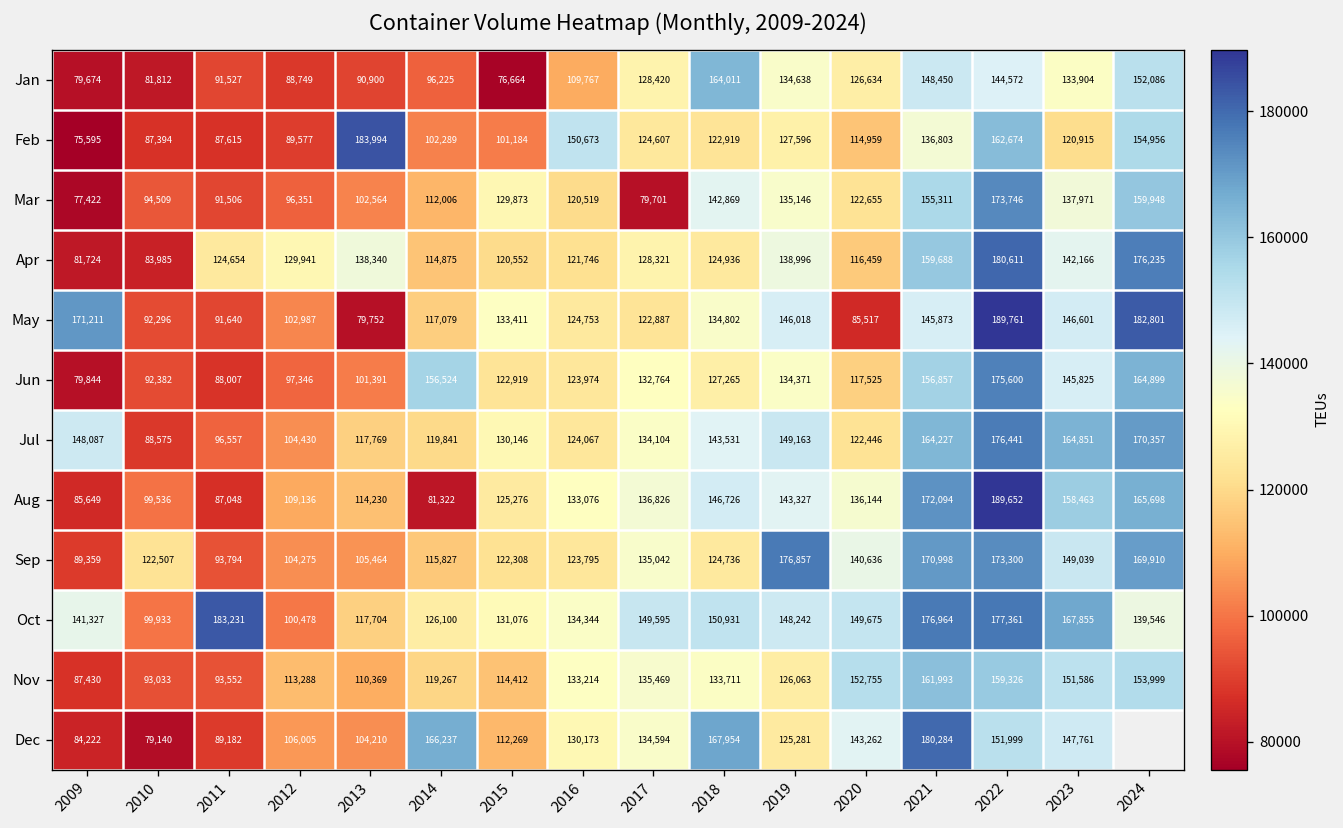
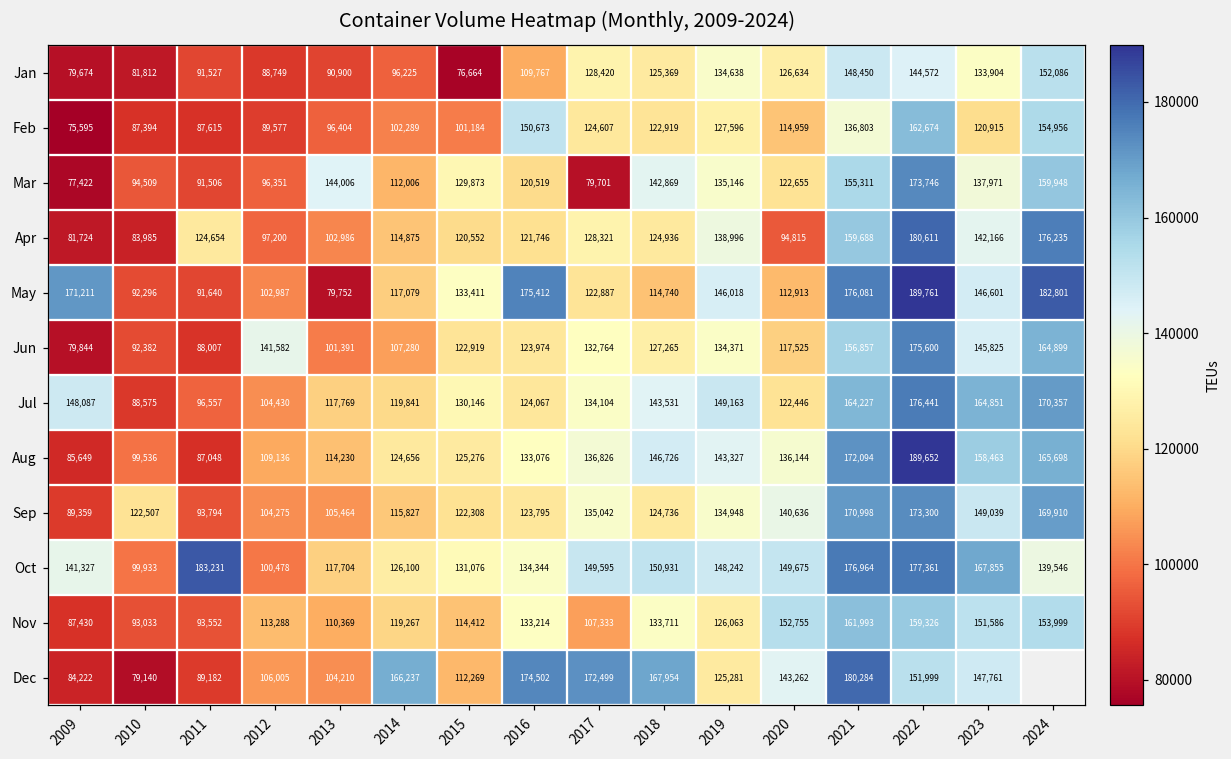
Jan, 2018: 164,011 -> 125,369
Feb, 2013: 183,994 -> 96,404
Mar, 2013: 102,564 -> 144,006
Apr, 2012: 129,941 -> 97,200
Apr, 2013: 138,340 -> 102,986
Apr, 2020: 116,459 -> 94,815
May, 2016: 124,753 -> 175,412
May, 2018: 134,802 -> 114,740
May, 2020: 85,517 -> 112,913
May, 2021: 145,873 -> 176,081
Jun, 2012: 97,346 -> 141,582
Jun, 2014: 156,524 -> 107,280
Aug, 2014: 81,322 -> 124,656
Sep, 2019: 176,857 -> 134,948
Nov, 2017: 135,469 -> 107,333
Dec, 2016: 130,173 -> 174,502
Dec, 2017: 134,594 -> 172,499
